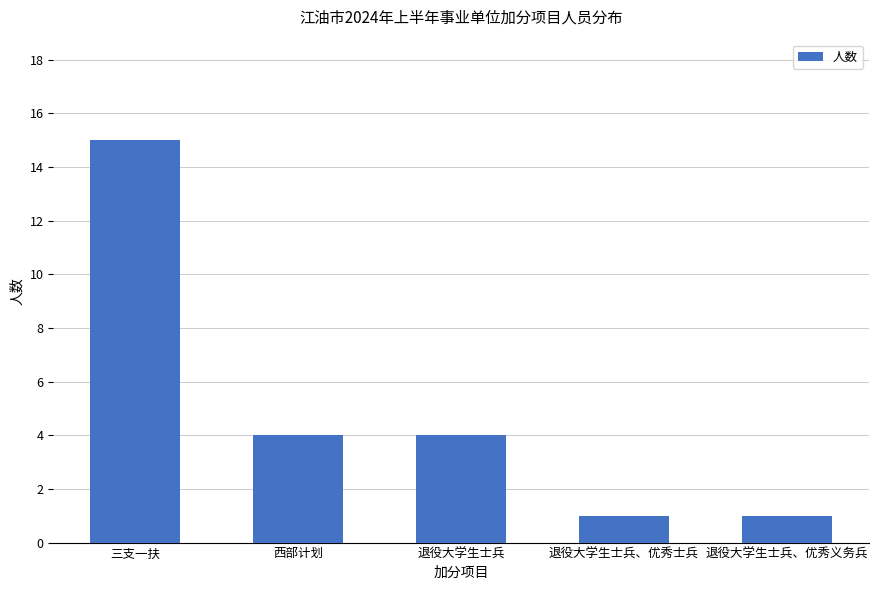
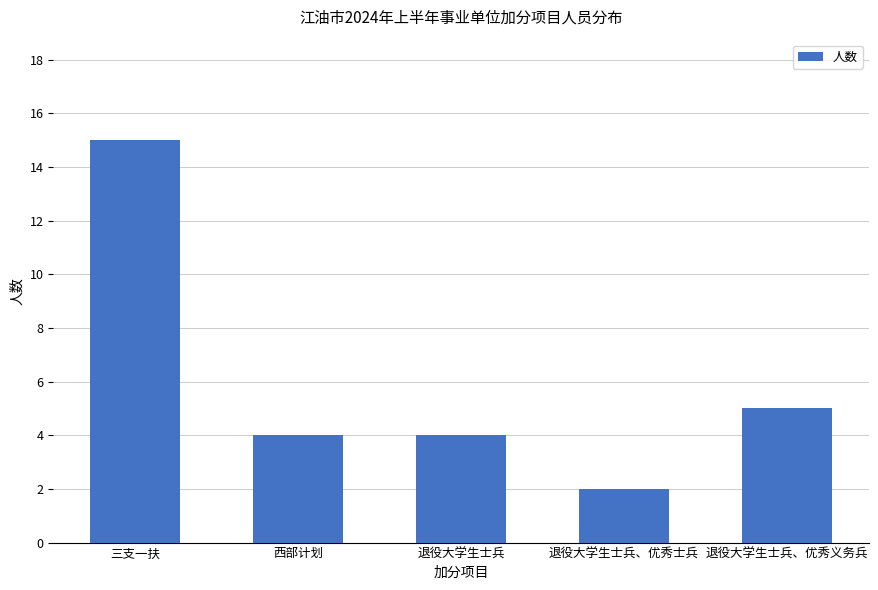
退役大学生士兵、优秀士兵: 1 -> 2
退役大学生士兵、优秀义务兵: 1 -> 5
